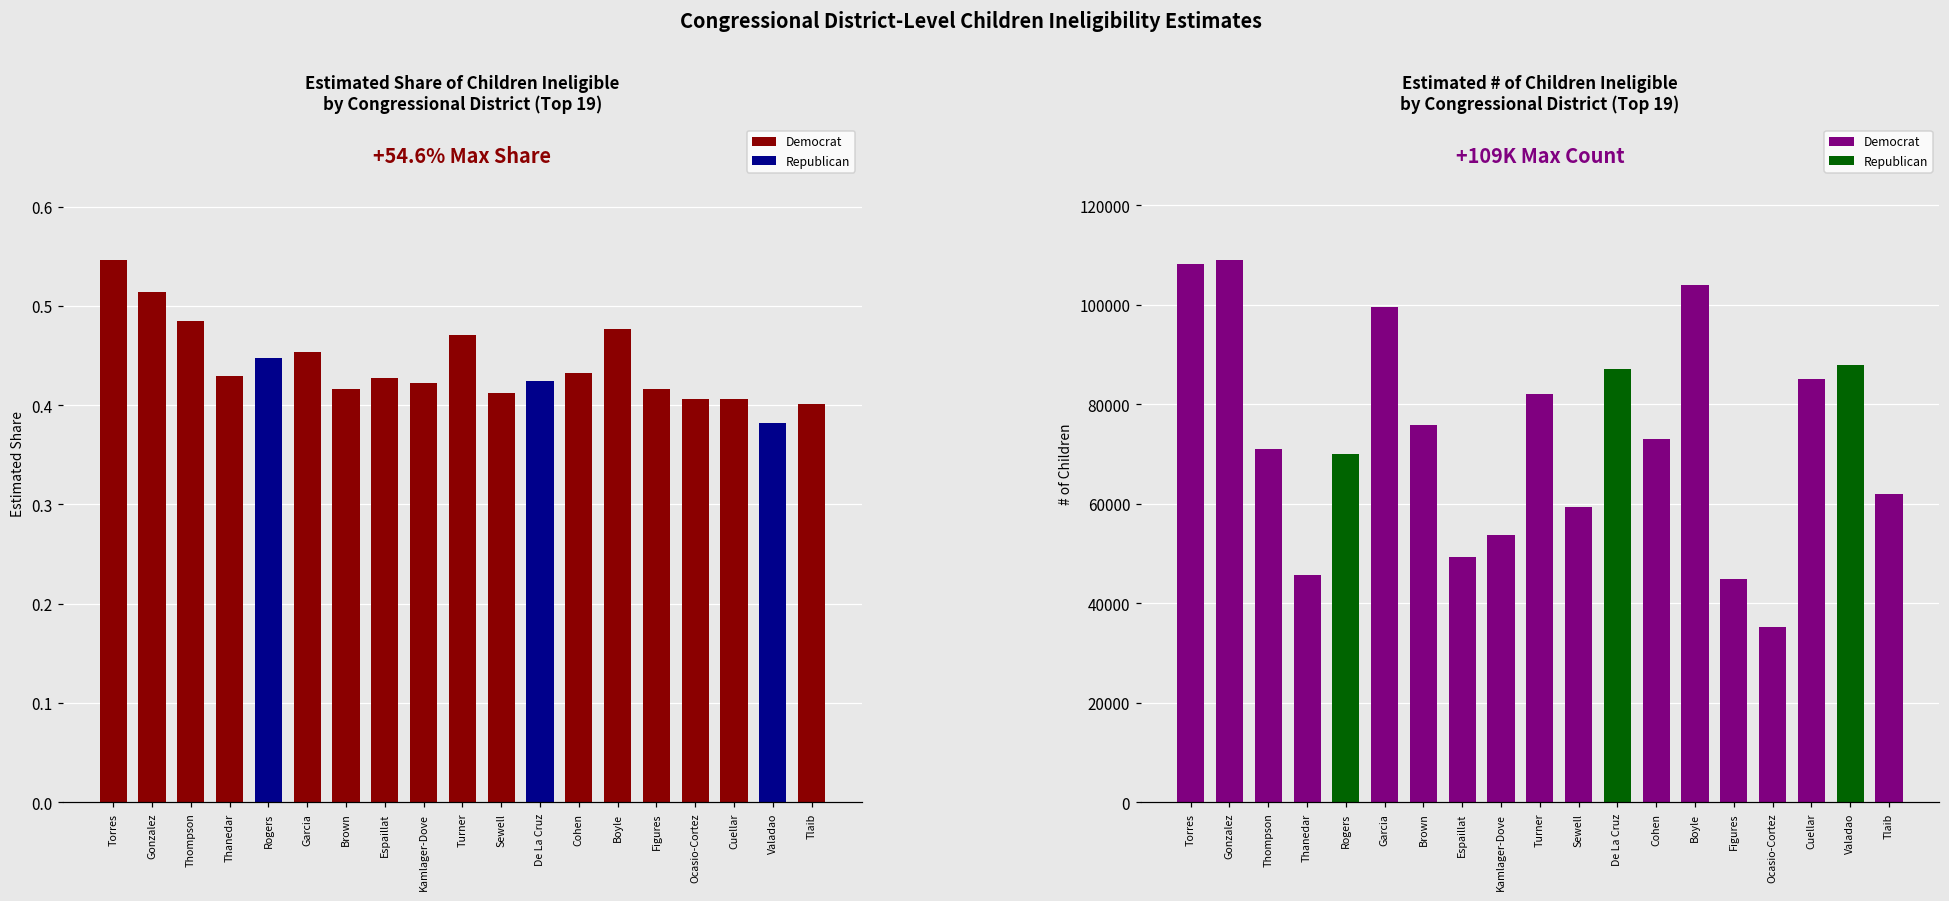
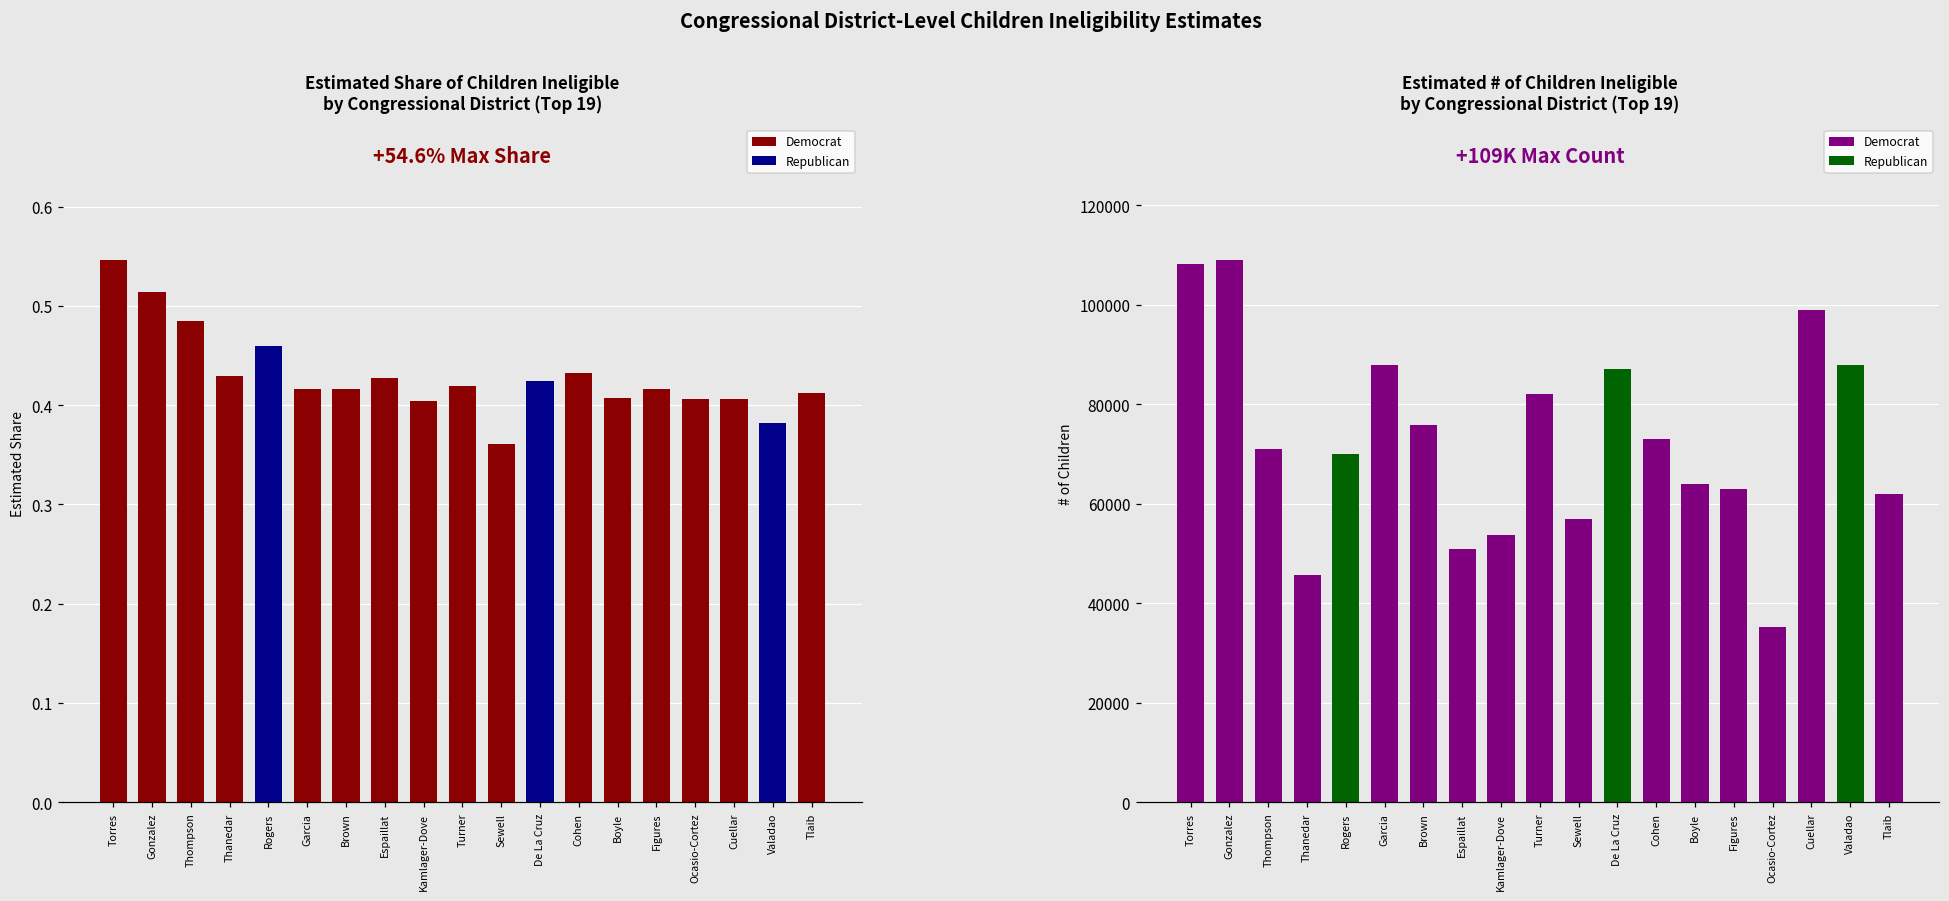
Estimated Share of Children Ineligible by Congressional District (Top 19), Rogers: 0.45 -> 0.46
Estimated Share of Children Ineligible by Congressional District (Top 19), Garcia: 0.45 -> 0.42
Estimated Share of Children Ineligible by Congressional District (Top 19), Kamlager-Dove: 0.42 -> 0.40
Estimated Share of Children Ineligible by Congressional District (Top 19), Turner: 0.47 -> 0.42
Estimated Share of Children Ineligible by Congressional District (Top 19), Sewell: 0.41 -> 0.36
Estimated Share of Children Ineligible by Congressional District (Top 19), Boyle: 0.48 -> 0.41
Estimated Share of Children Ineligible by Congressional District (Top 19), Tlaib: 0.40 -> 0.41
Estimated # of Children Ineligible by Congressional District (Top 19), Garcia: 100000 -> 88000
Estimated # of Children Ineligible by Congressional District (Top 19), Espaillat: 49000 -> 51000
Estimated # of Children Ineligible by Congressional District (Top 19), Sewell: 59000 -> 57000
Estimated # of Children Ineligible by Congressional District (Top 19), Boyle: 104000 -> 64000
Estimated # of Children Ineligible by Congressional District (Top 19), Figures: 45000 -> 63000
Estimated # of Children Ineligible by Congressional District (Top 19), Cuellar: 85000 -> 99000
